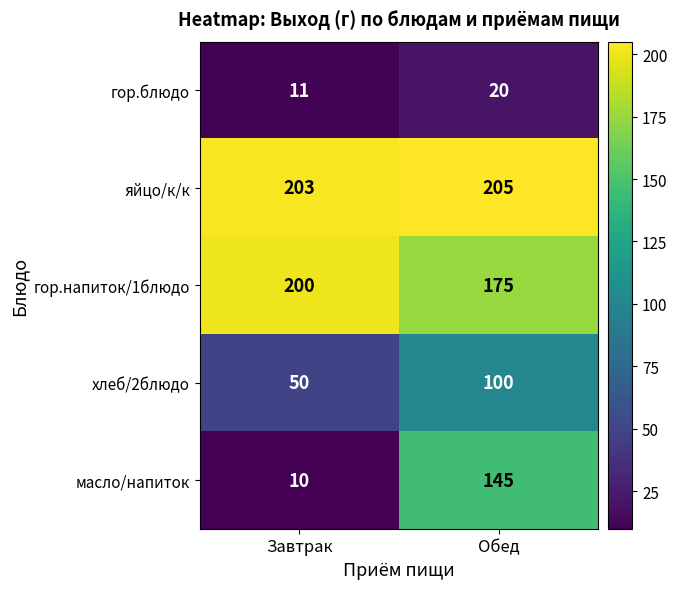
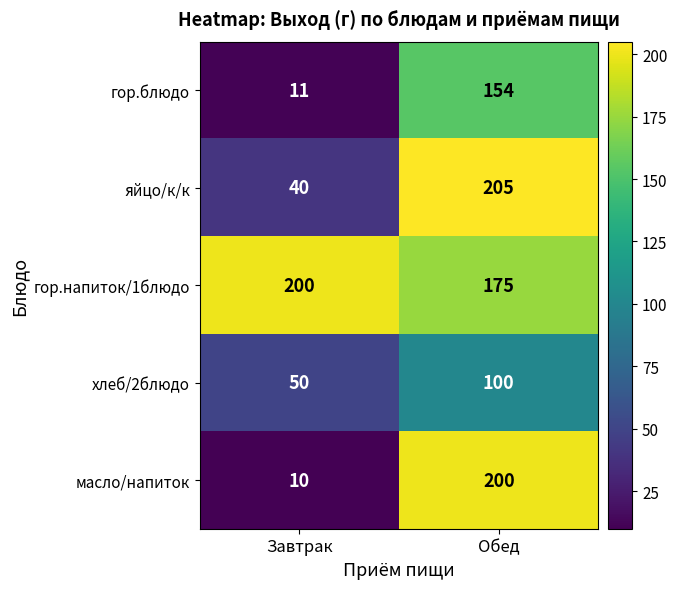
гор.блюдо, Обед: 20 -> 154
яйцо/к/к, Завтрак: 203 -> 40
масло/напиток, Обед: 145 -> 200
